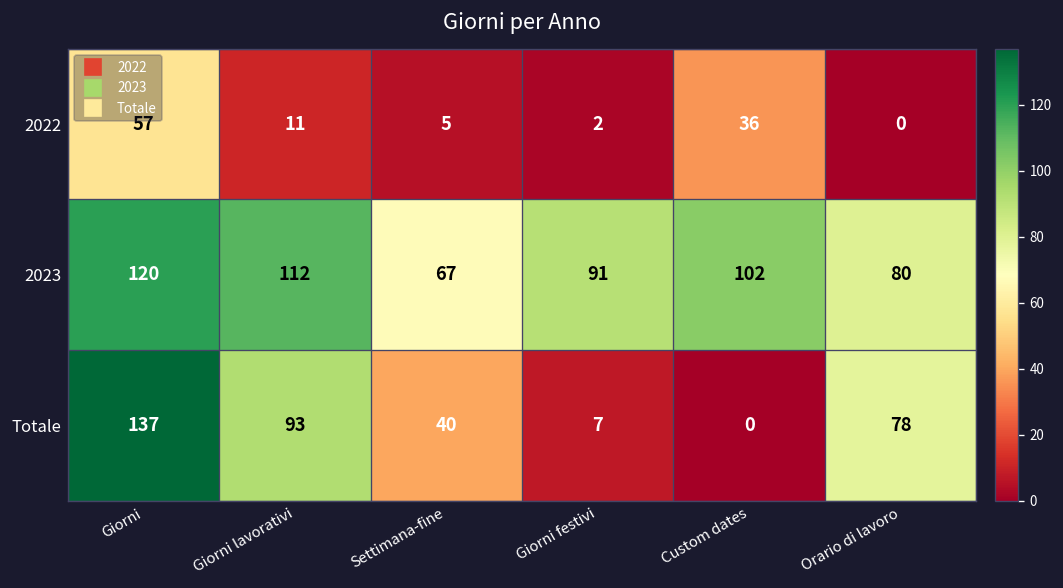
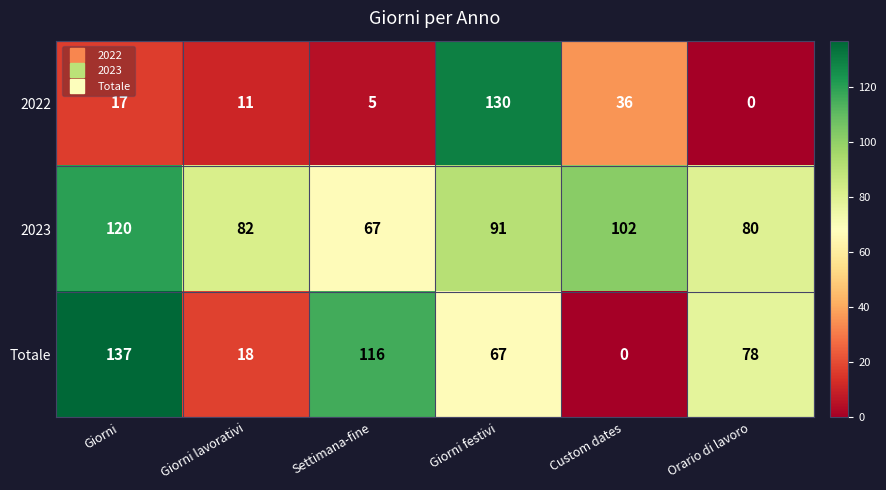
2022, Giorni: 57 -> 17
2022, Giorni festivi: 2 -> 130
2023, Giorni lavorativi: 112 -> 82
Totale, Giorni lavorativi: 93 -> 18
Totale, Settimana-fine: 40 -> 116
Totale, Giorni festivi: 7 -> 67
